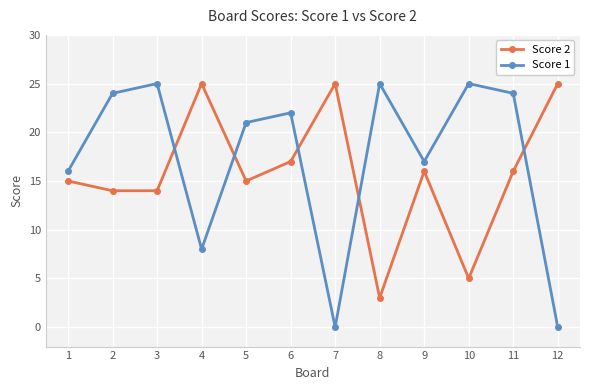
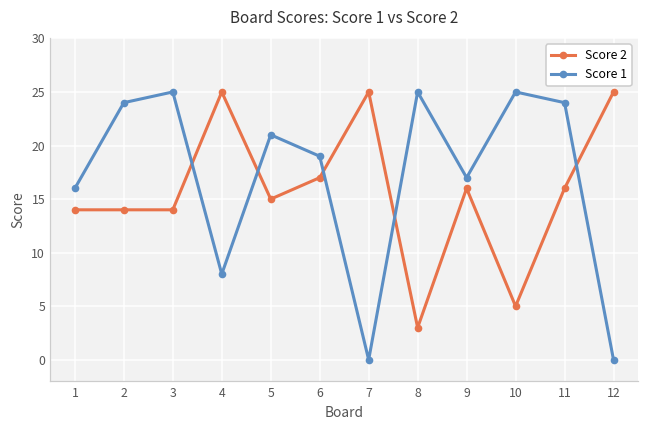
Score 2, 1: 15 -> 14
Score 1, 6: 22 -> 19
